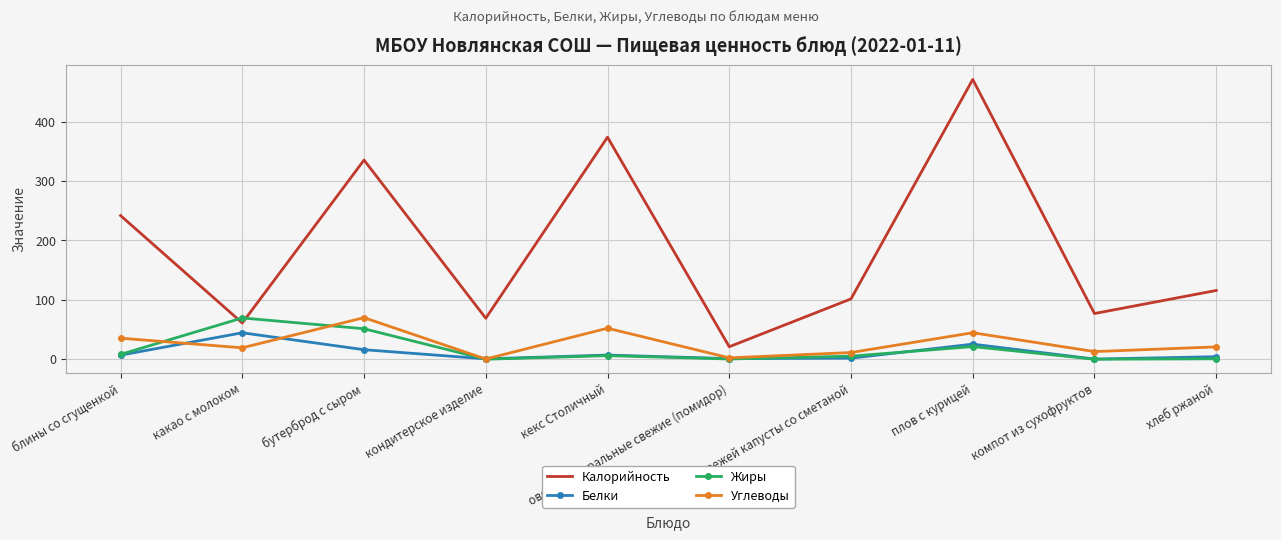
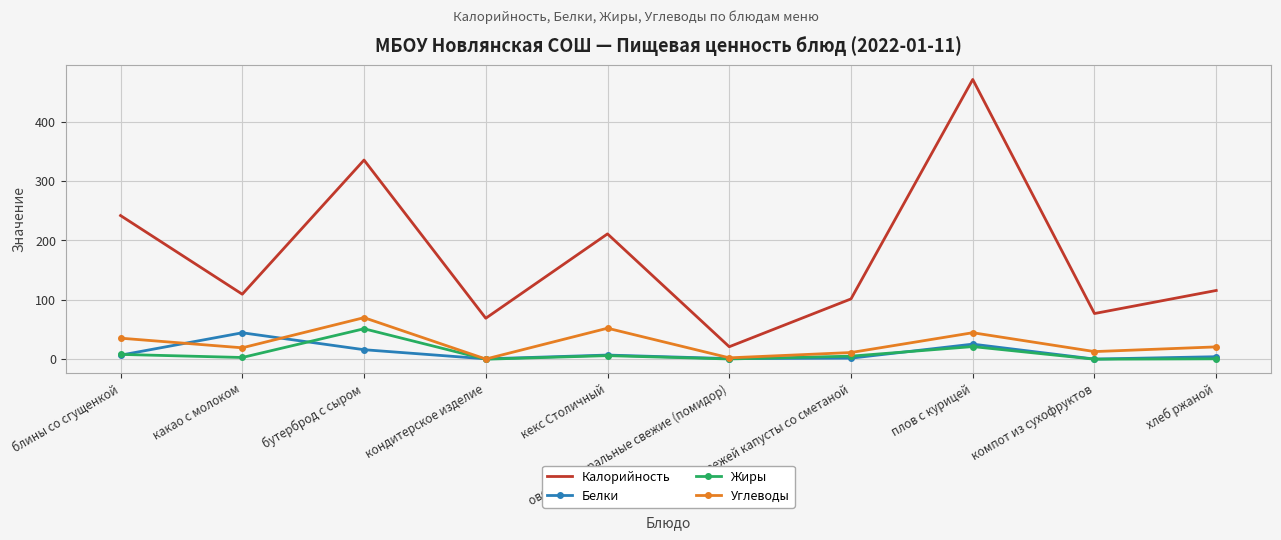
Калорийность, какао с молоком: 60 -> 110
Жиры, какао с молоком: 70 -> 0
Калорийность, кекс Столичный: 370 -> 210
